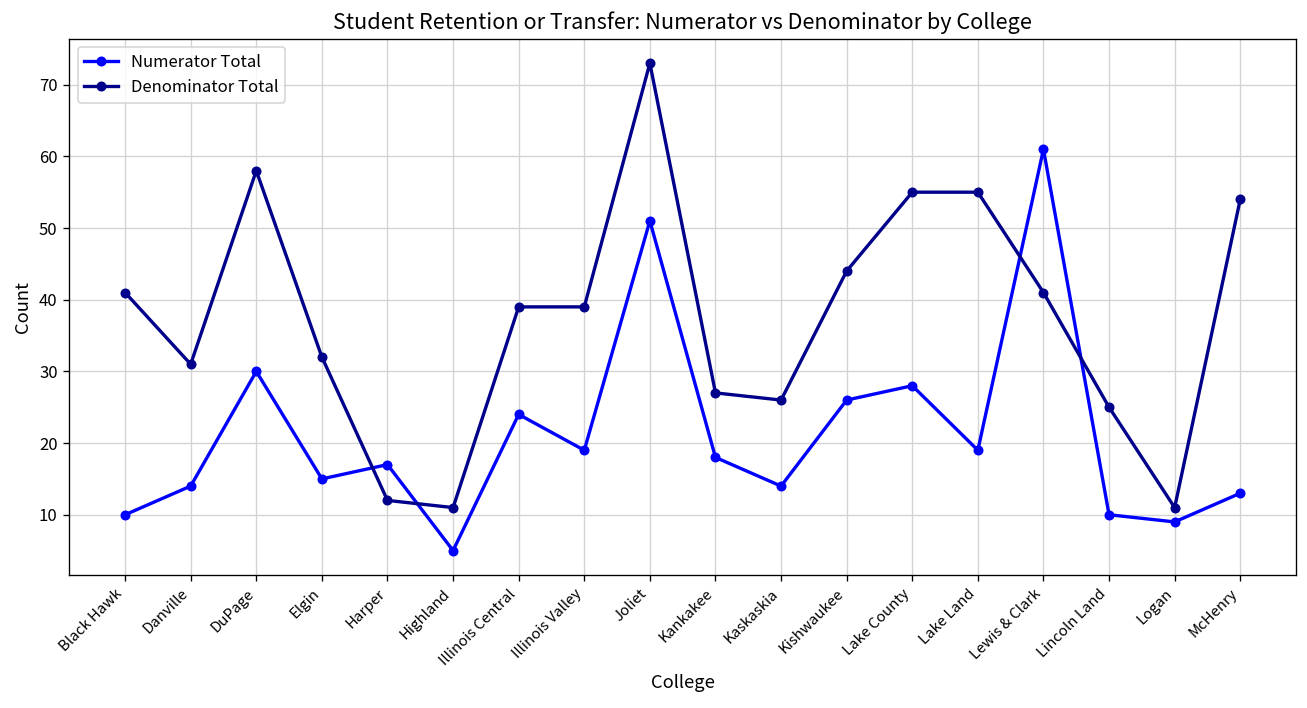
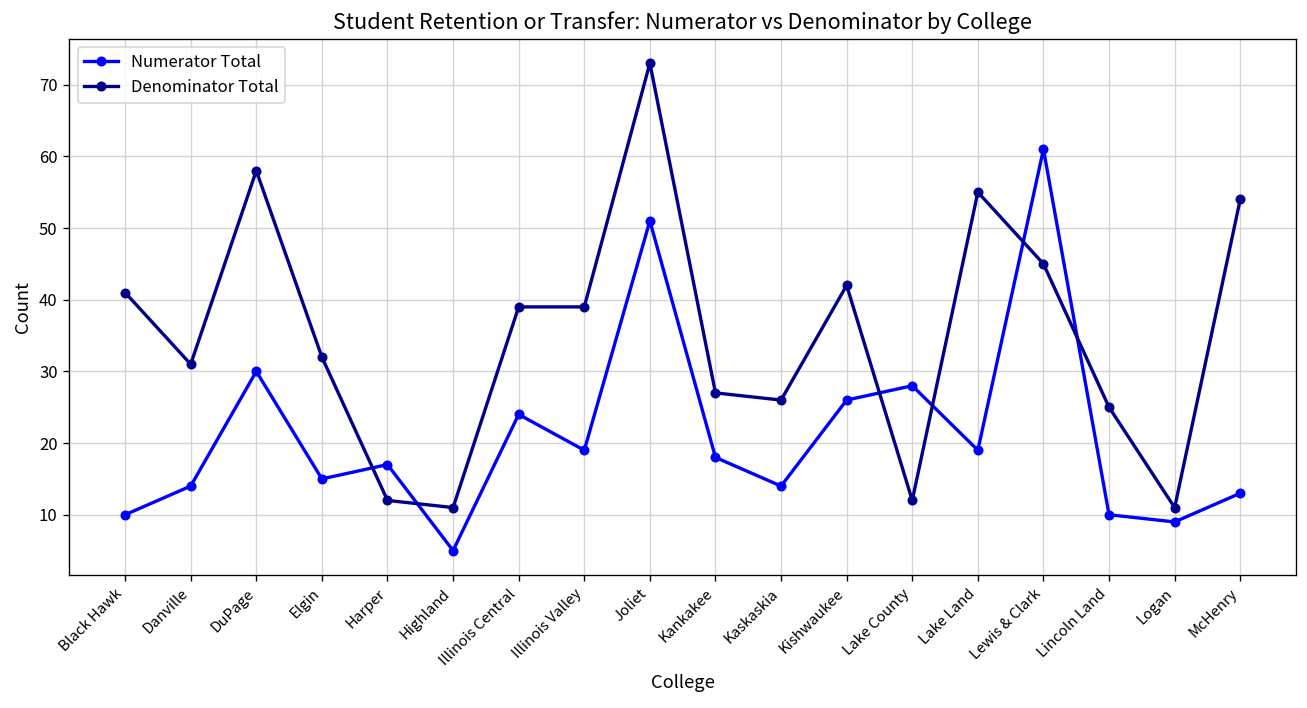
Denominator Total, Kishwaukee: 44 -> 42
Denominator Total, Lake County: 55 -> 12
Denominator Total, Lewis & Clark: 41 -> 45
